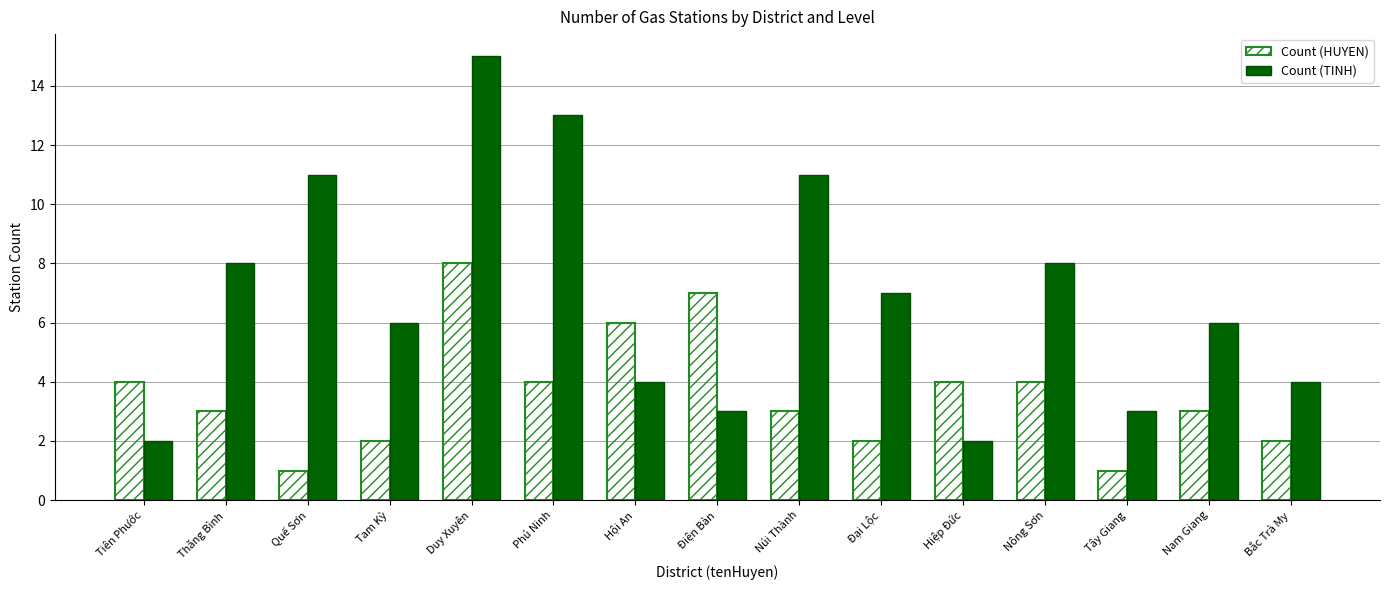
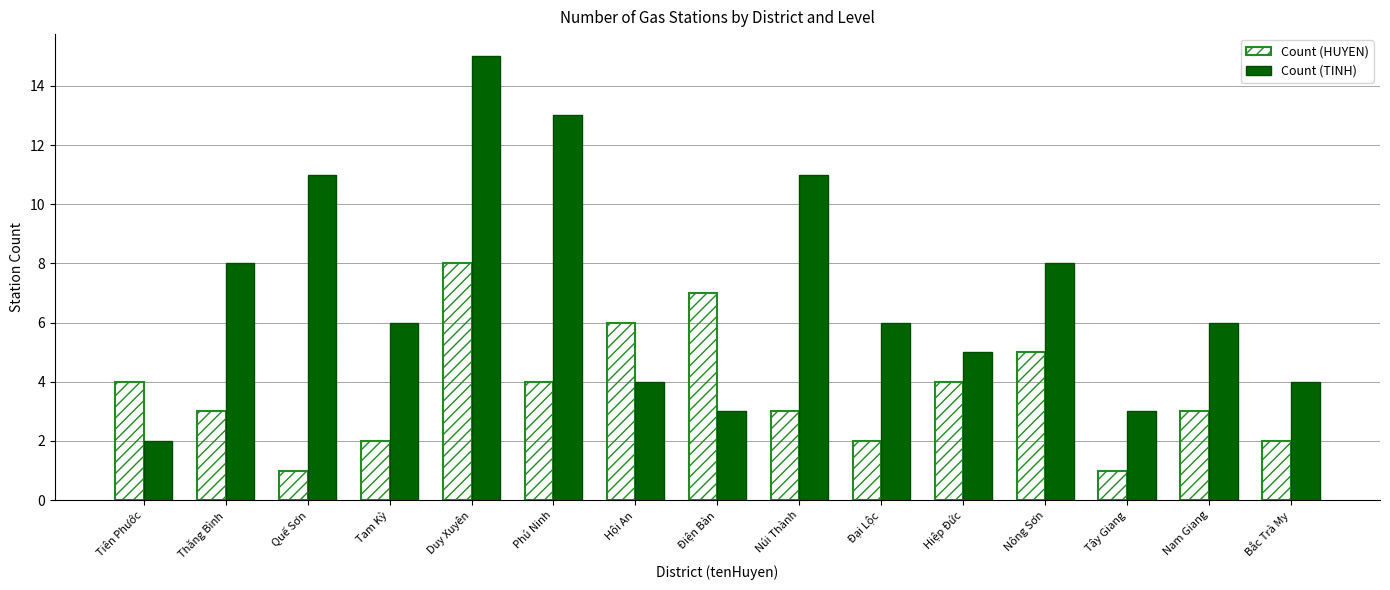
Count (TINH), Đại Lộc: 7 -> 6
Count (TINH), Hiệp Đức: 2 -> 5
Count (HUYEN), Nông Sơn: 4 -> 5
